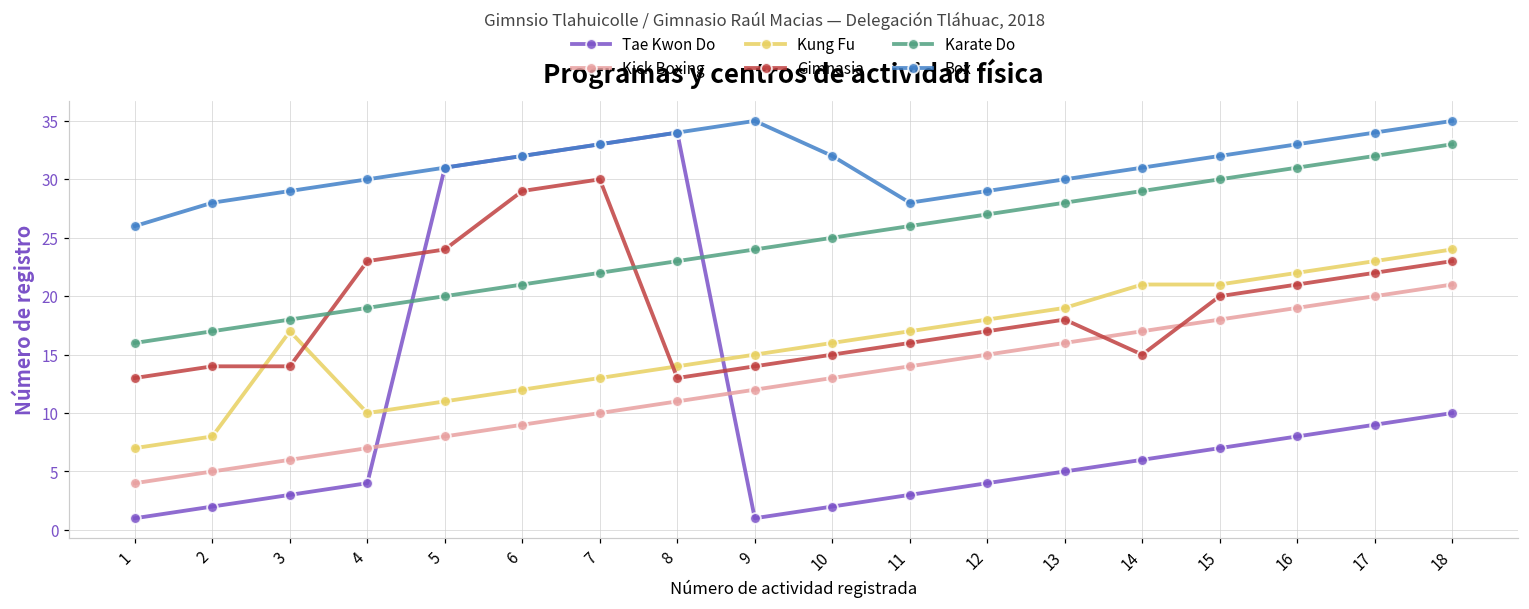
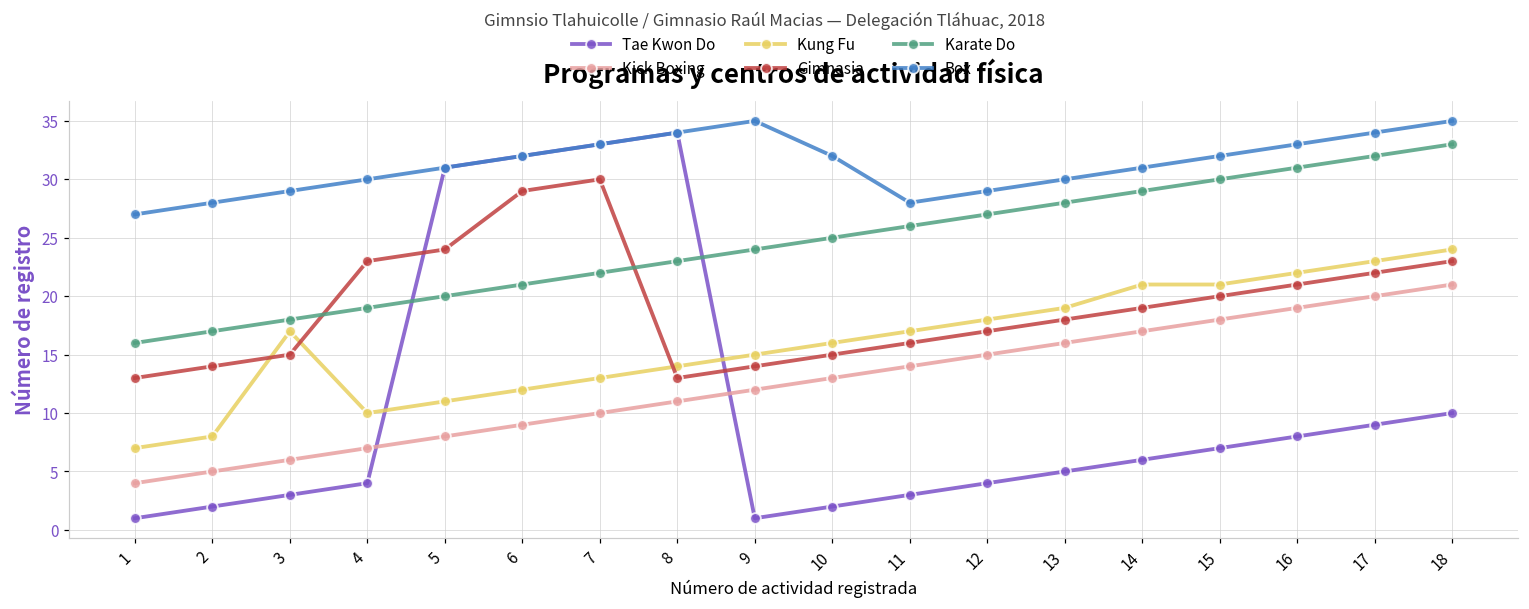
Box, 1: 26 -> 27
Gimnasia, 3: 14 -> 15
Gimnasia, 14: 15 -> 19
